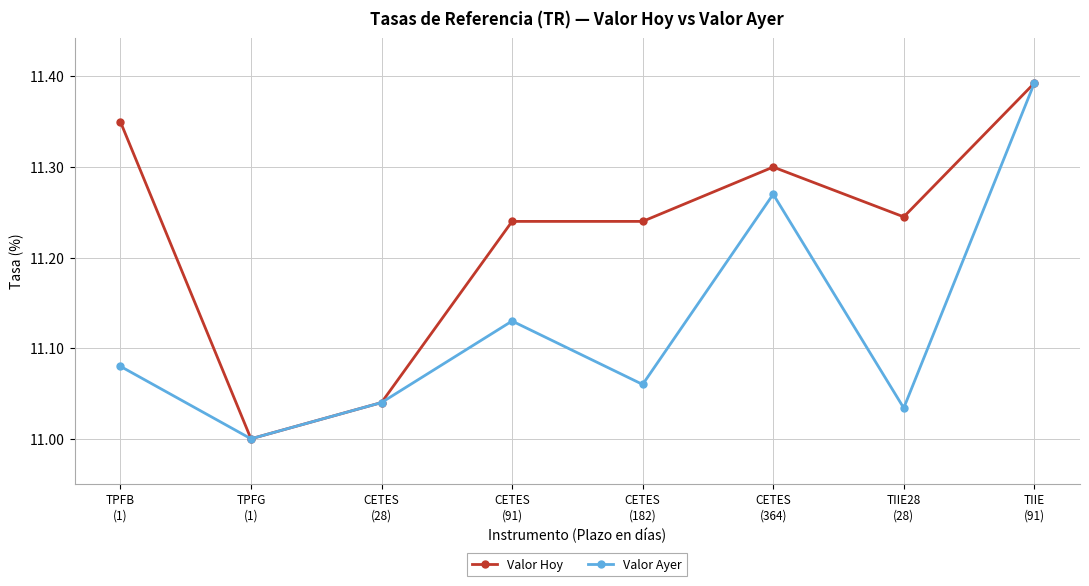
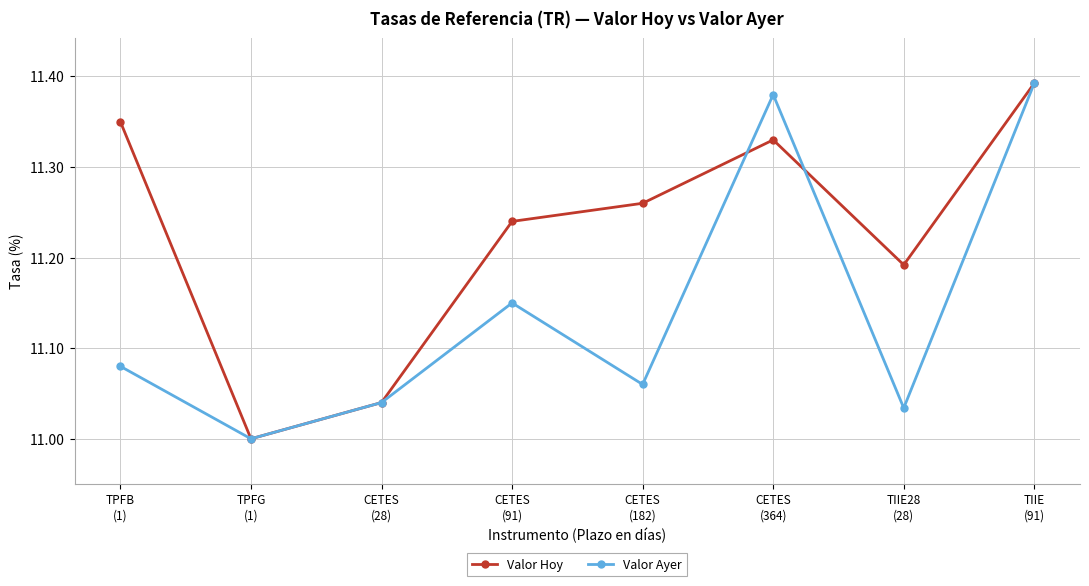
Valor Ayer, CETES (91): 11.13 -> 11.15
Valor Hoy, CETES (182): 11.24 -> 11.26
Valor Hoy, CETES (364): 11.30 -> 11.33
Valor Ayer, CETES (364): 11.27 -> 11.38
Valor Hoy, TIIE28 (28): 11.25 -> 11.19
